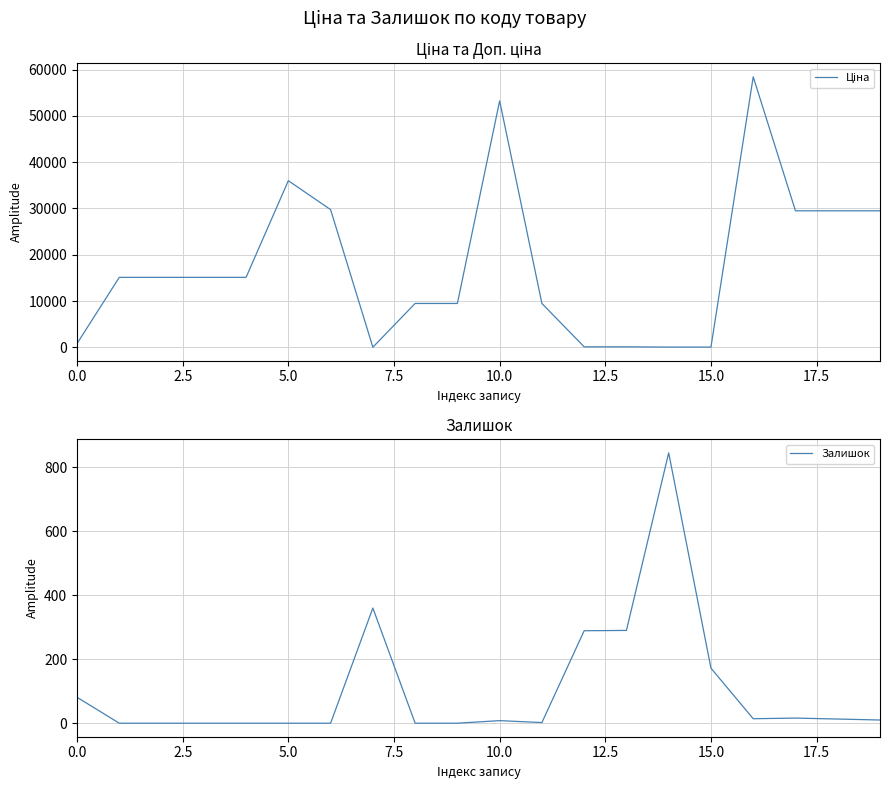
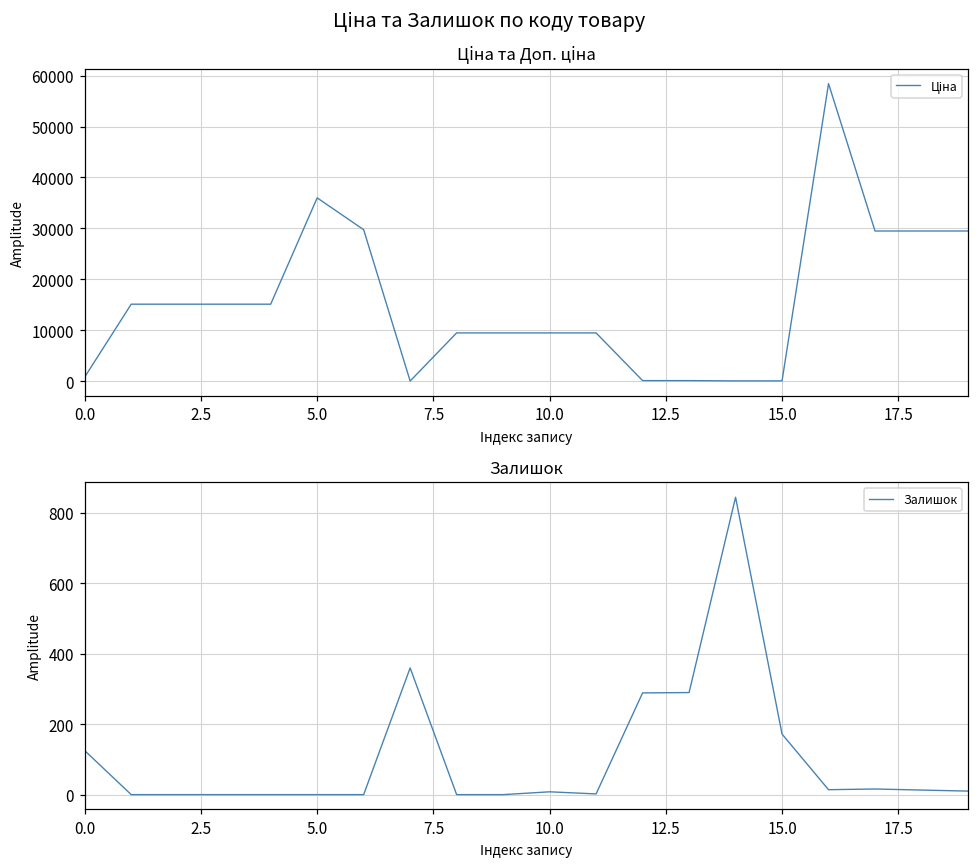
Ціна та Доп. ціна, 10.0: 53000 -> 9000
Залишок, 0.0: 80 -> 130
